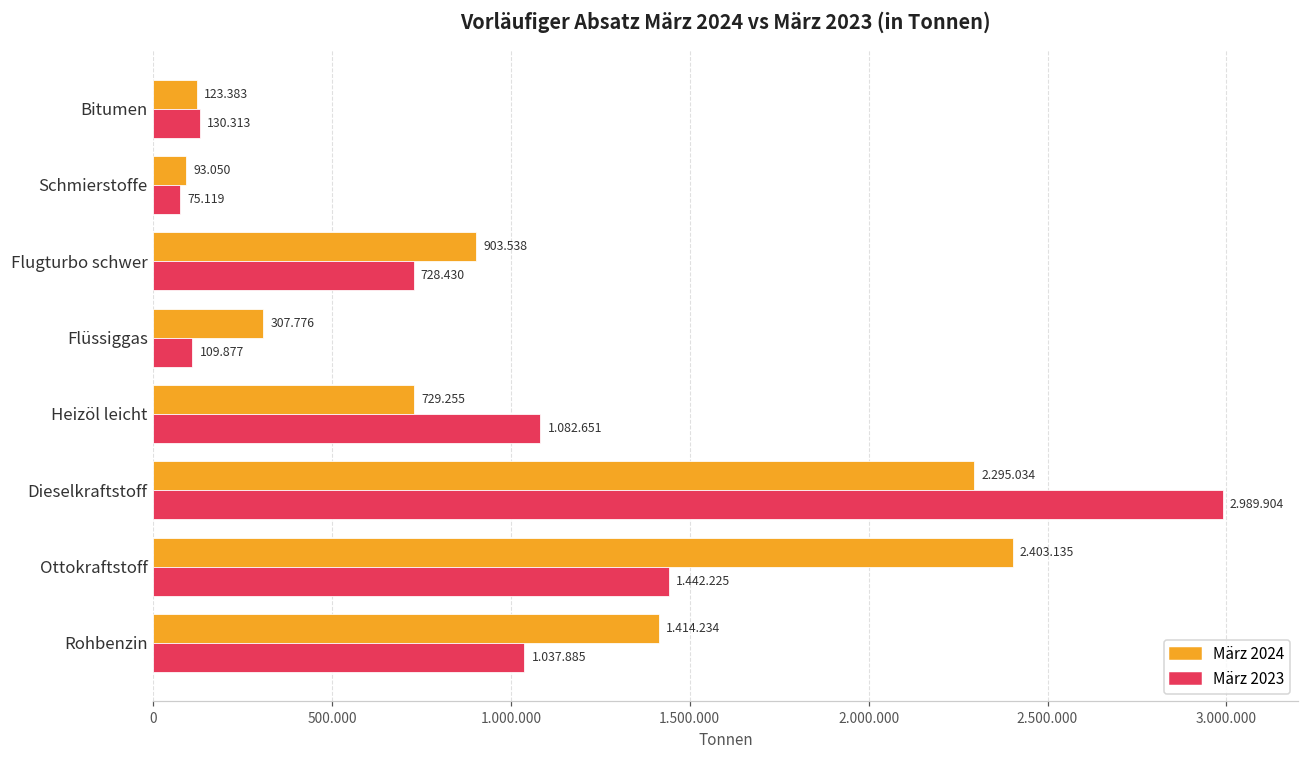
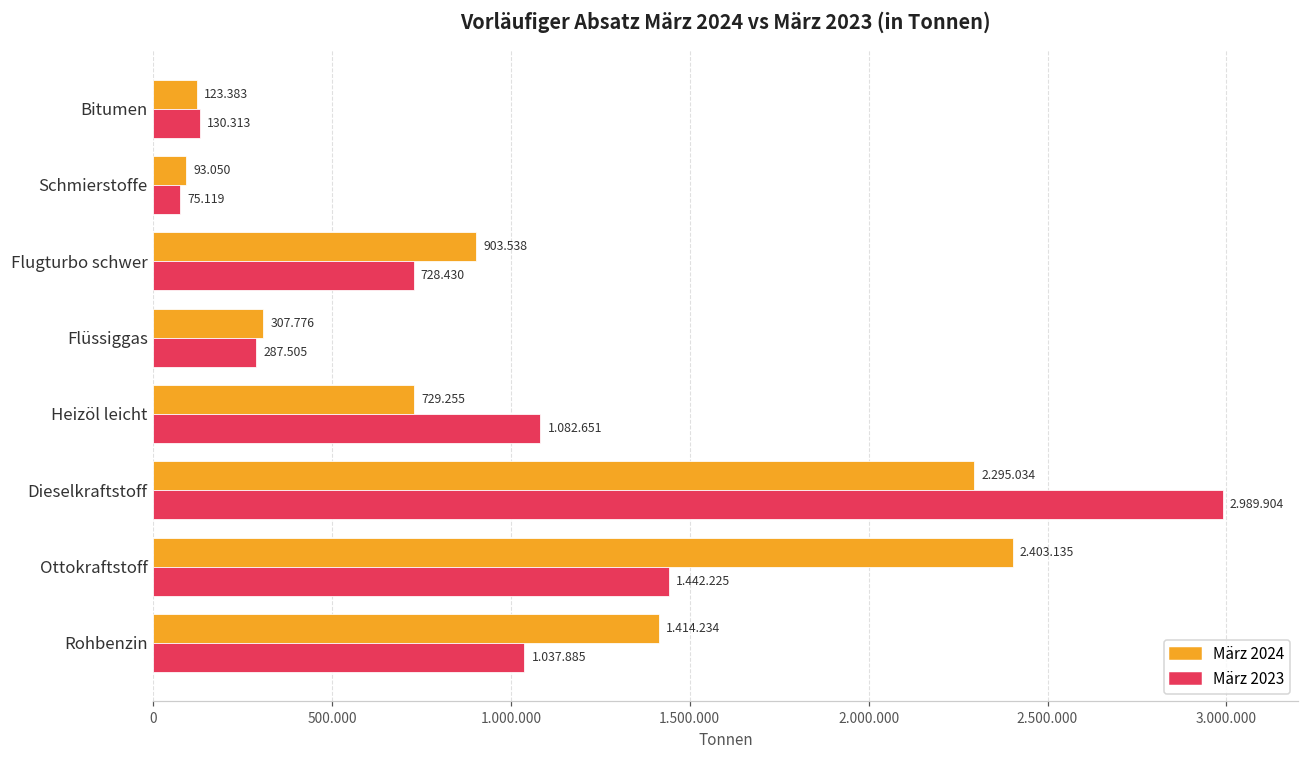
März 2023, Flüssiggas: 109.877 -> 287.505
